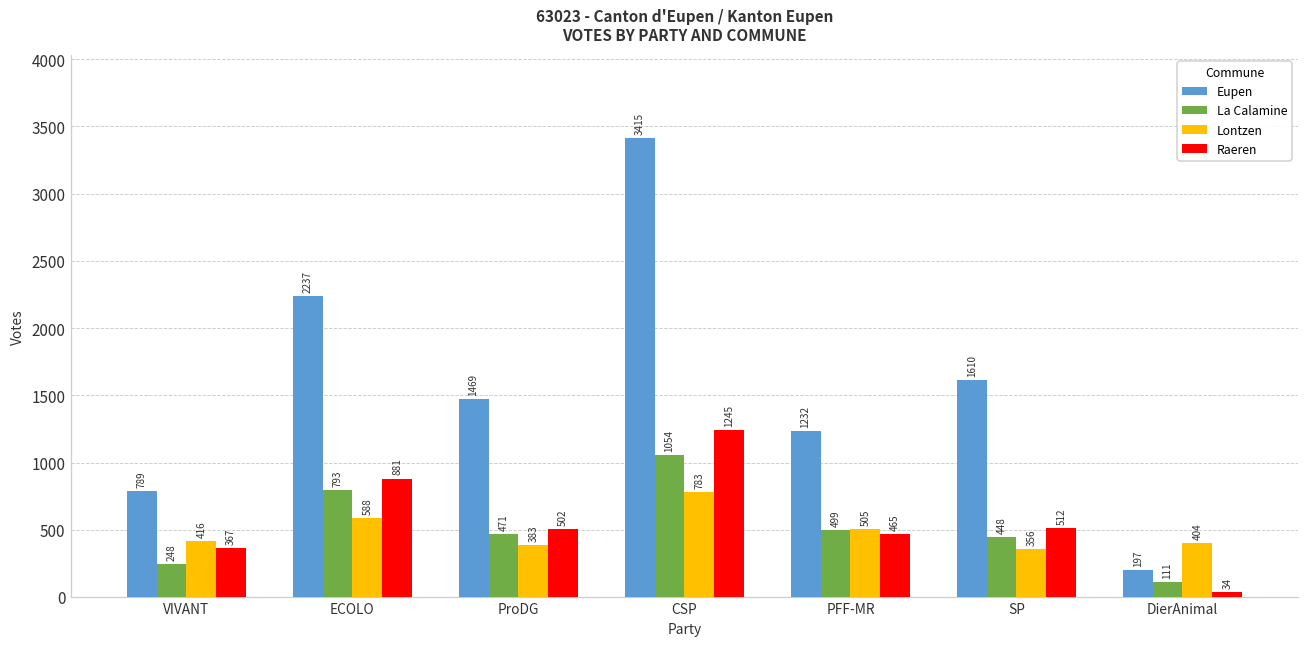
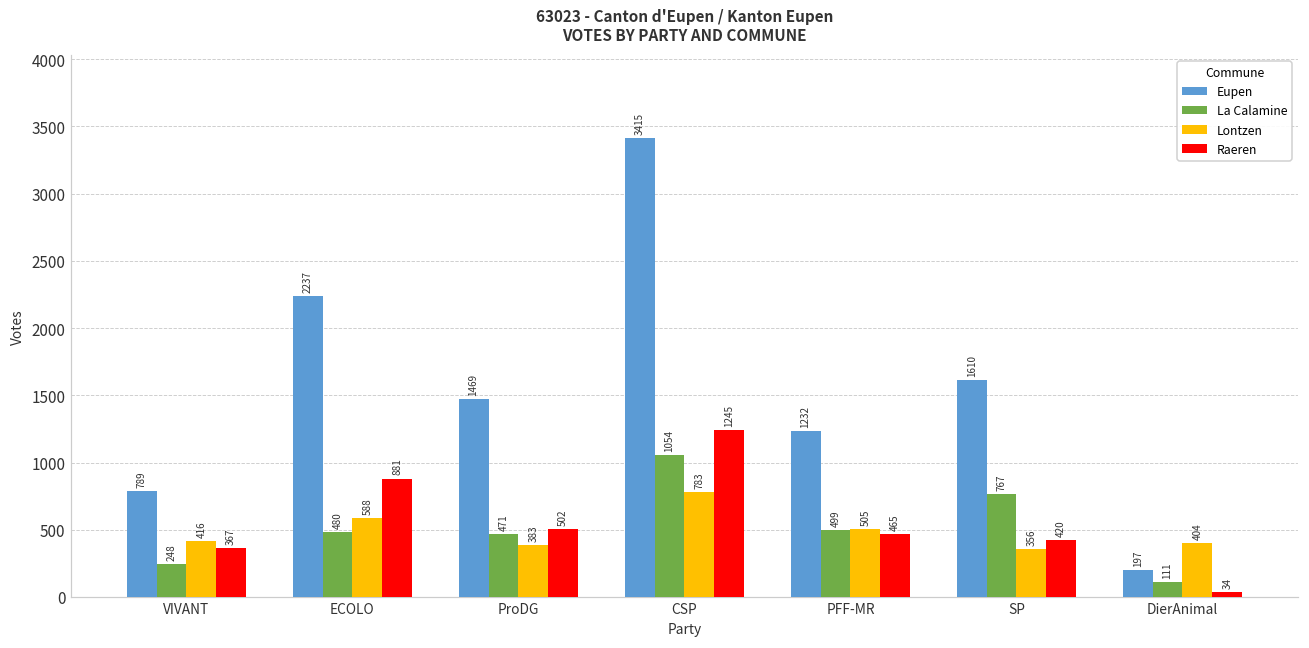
La Calamine, ECOLO: 793 -> 480
La Calamine, SP: 448 -> 767
Raeren, SP: 512 -> 420
